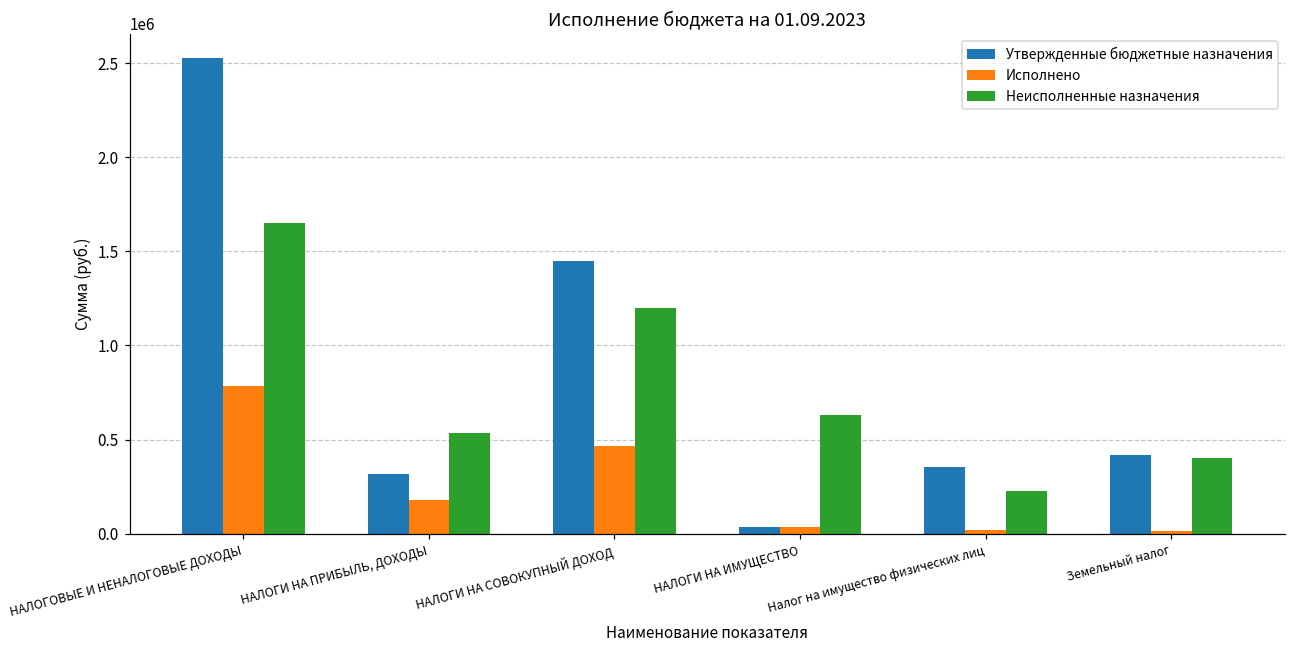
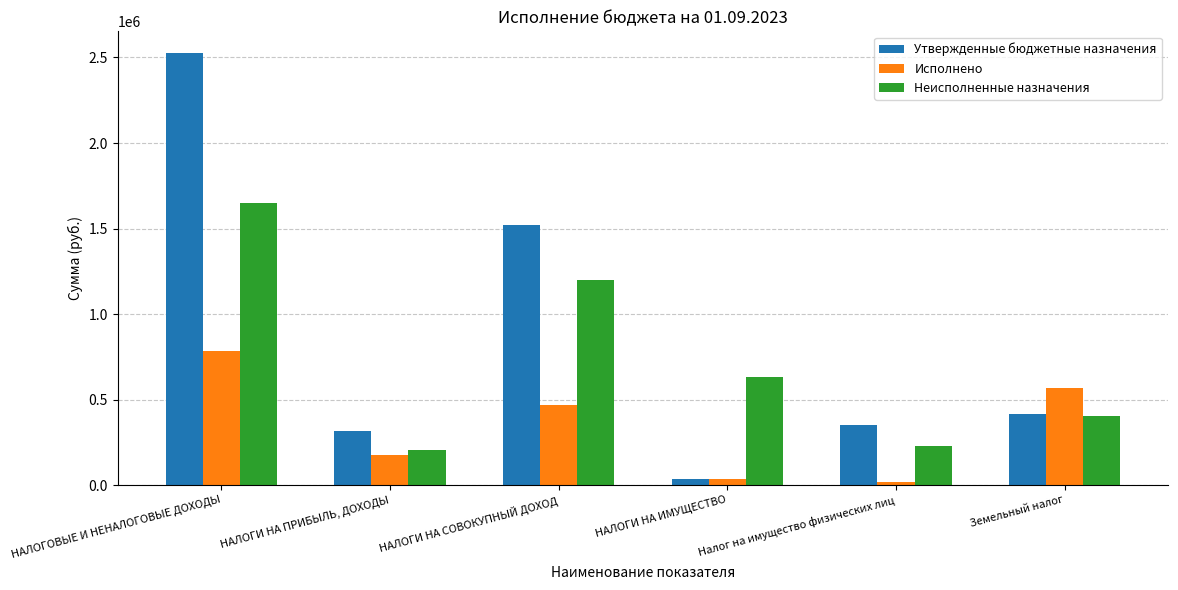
Неисполненные назначения, НАЛОГИ НА ПРИБЫЛЬ, ДОХОДЫ: 530000 -> 210000
Утвержденные бюджетные назначения, НАЛОГИ НА СОВОКУПНЫЙ ДОХОД: 1450000 -> 1520000
Исполнено, Земельный налог: 20000 -> 570000
